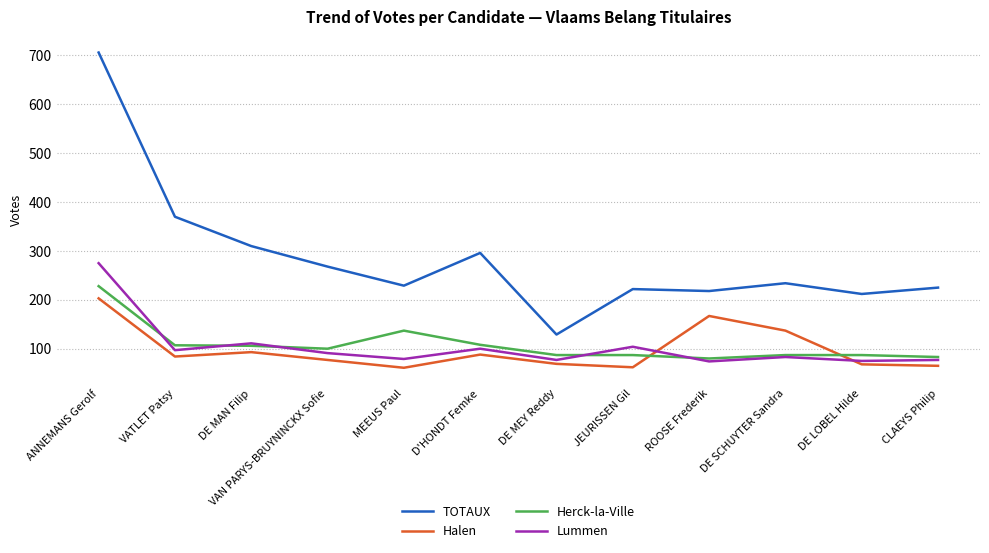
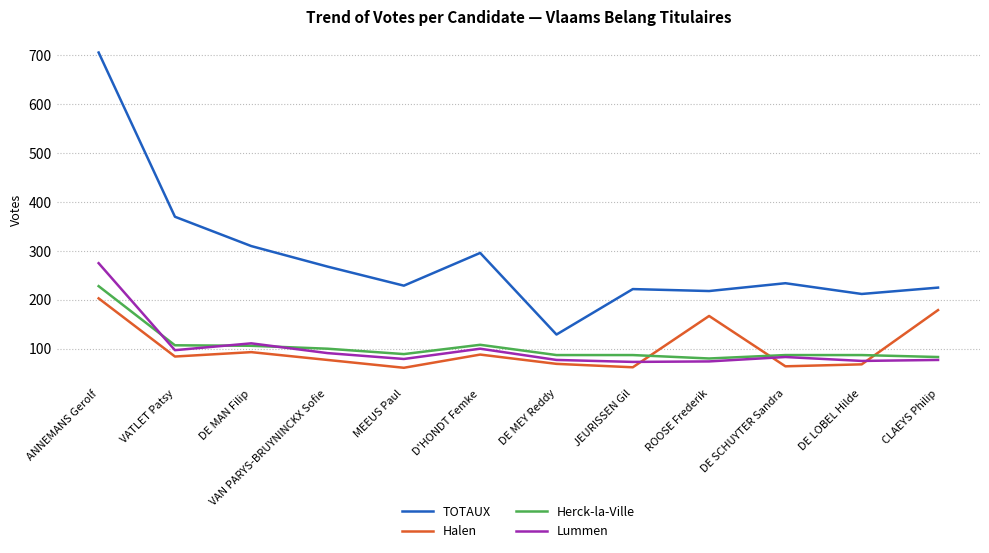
Herck-la-Ville, MEEUS Paul: 140 -> 90
Lummen, JEURISSEN Gil: 100 -> 70
Halen, DE SCHUYTER Sandra: 140 -> 60
Halen, CLAEYS Philip: 70 -> 180
